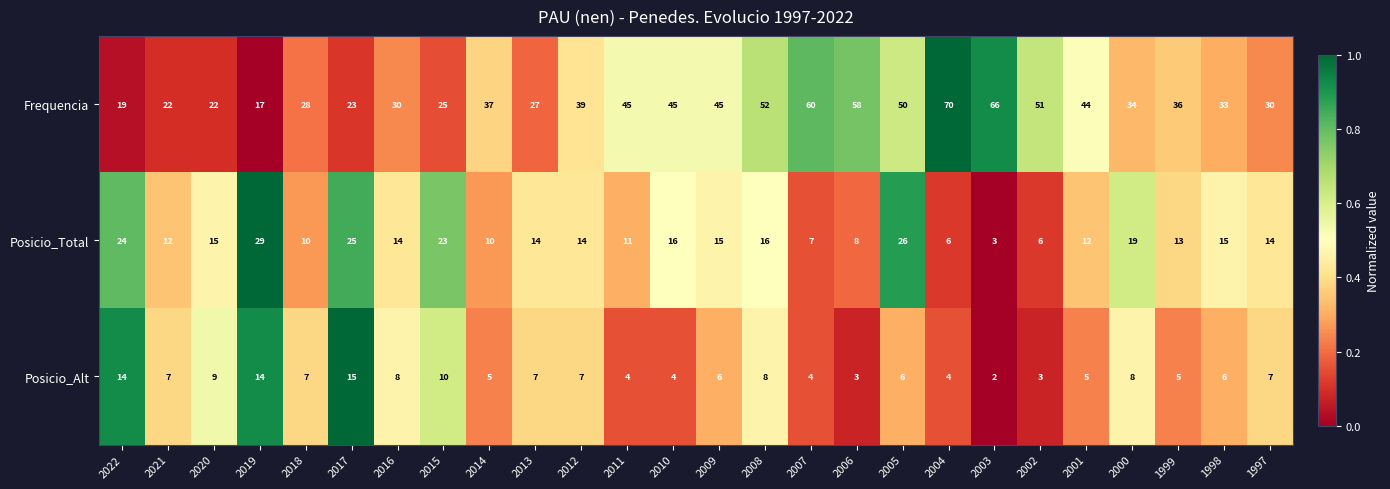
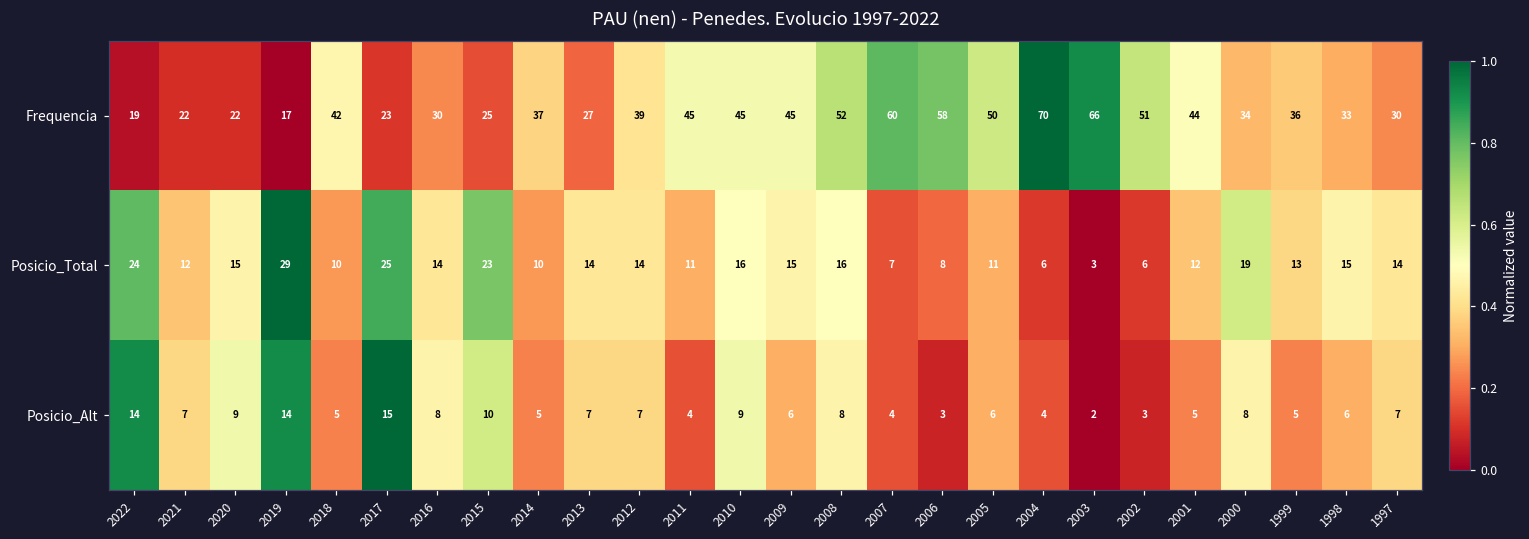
Frequencia, 2018: 28 -> 42
Posicio_Total, 2005: 26 -> 11
Posicio_Alt, 2018: 7 -> 5
Posicio_Alt, 2010: 4 -> 9
